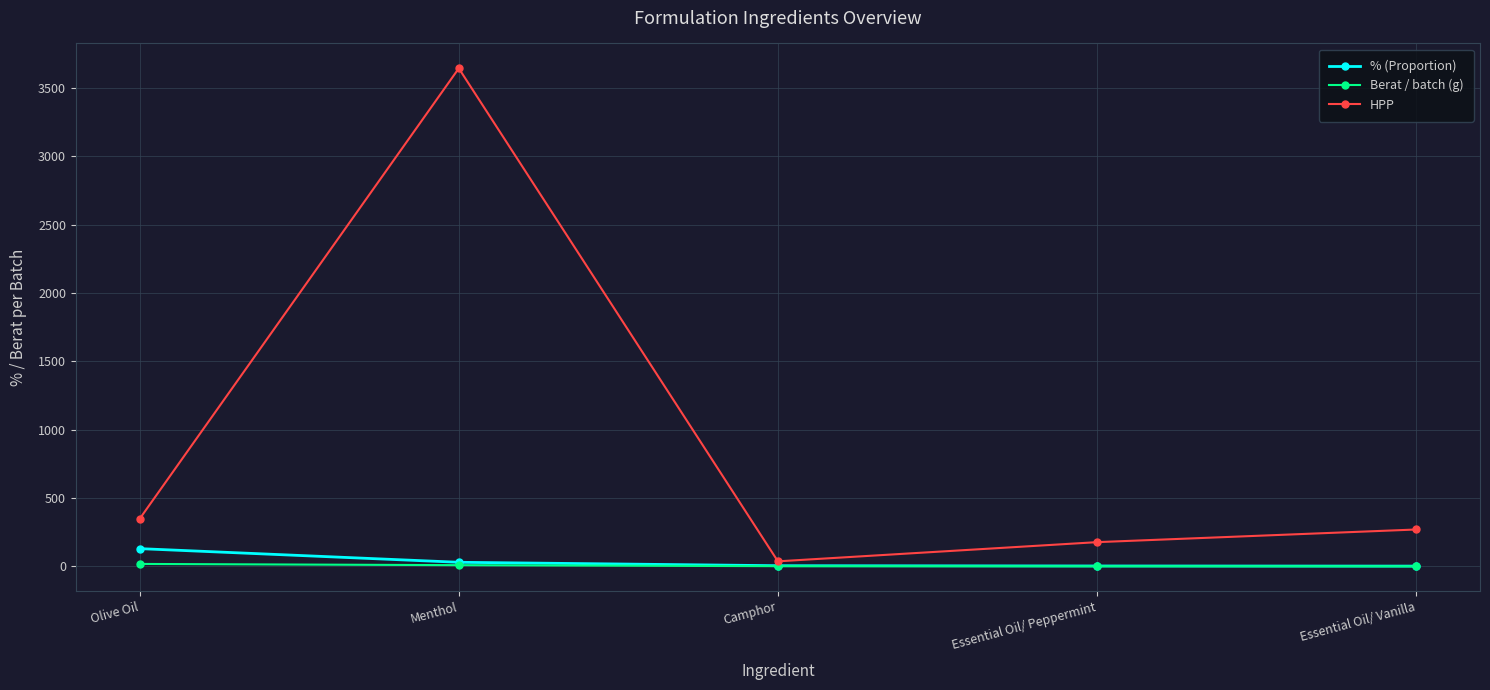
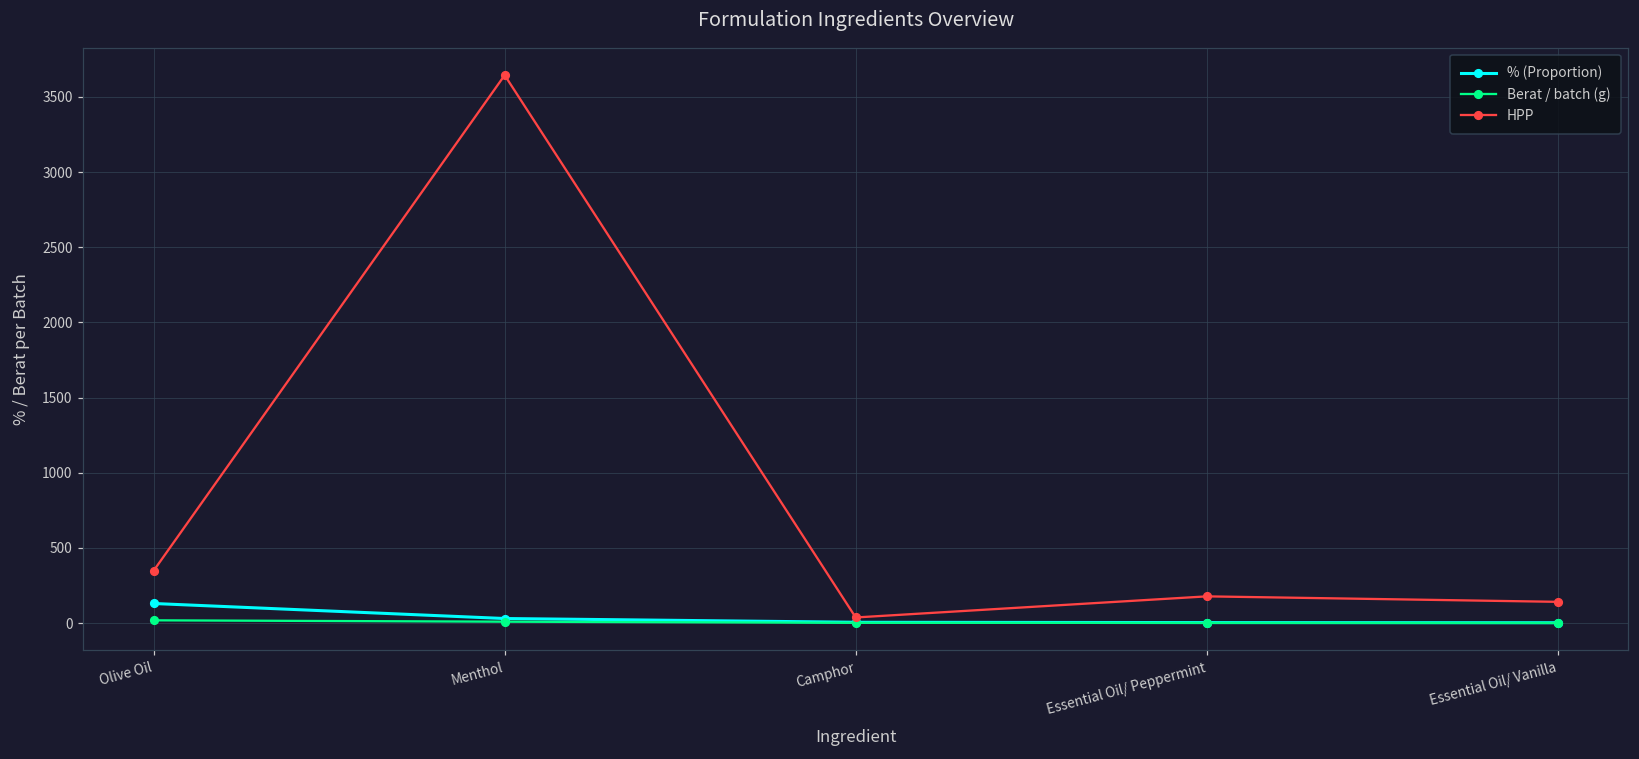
HPP, Essential Oil/ Vanilla: 270 -> 140
